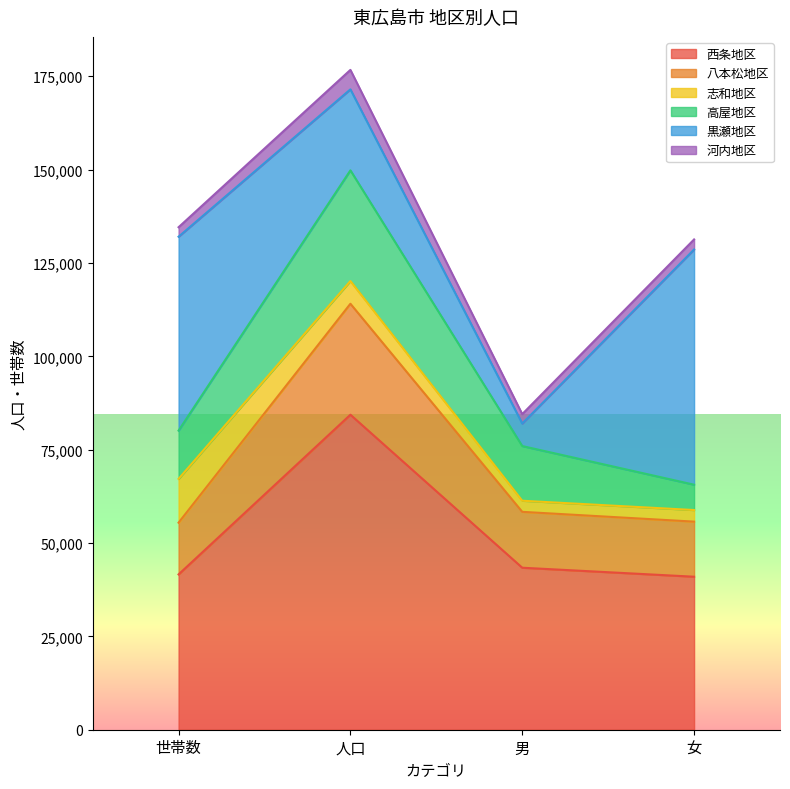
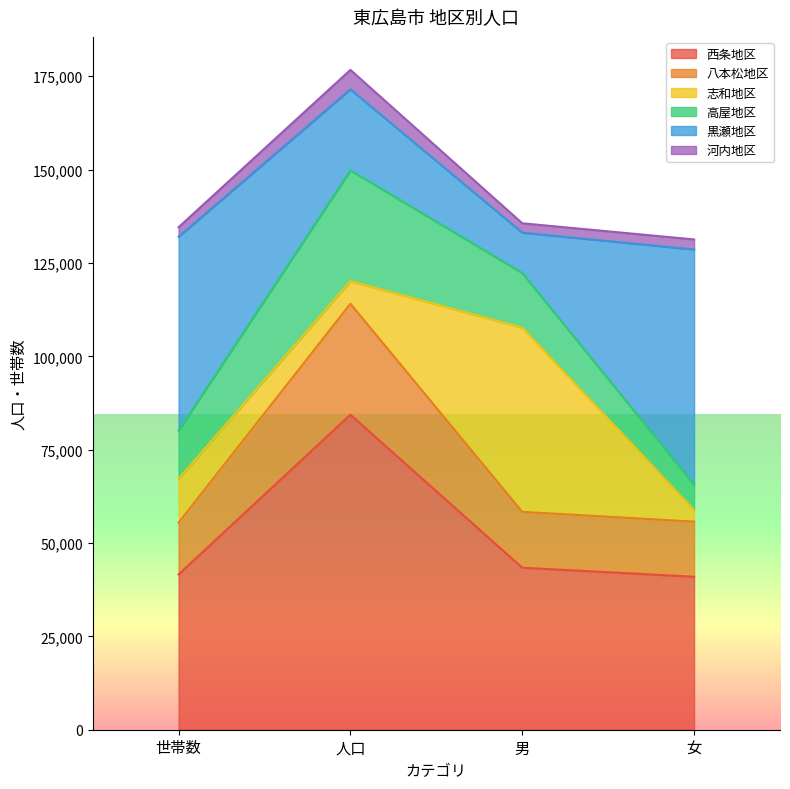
志和地区, 男: 3,000 -> 49,000
黒瀬地区, 男: 6,000 -> 11,000
